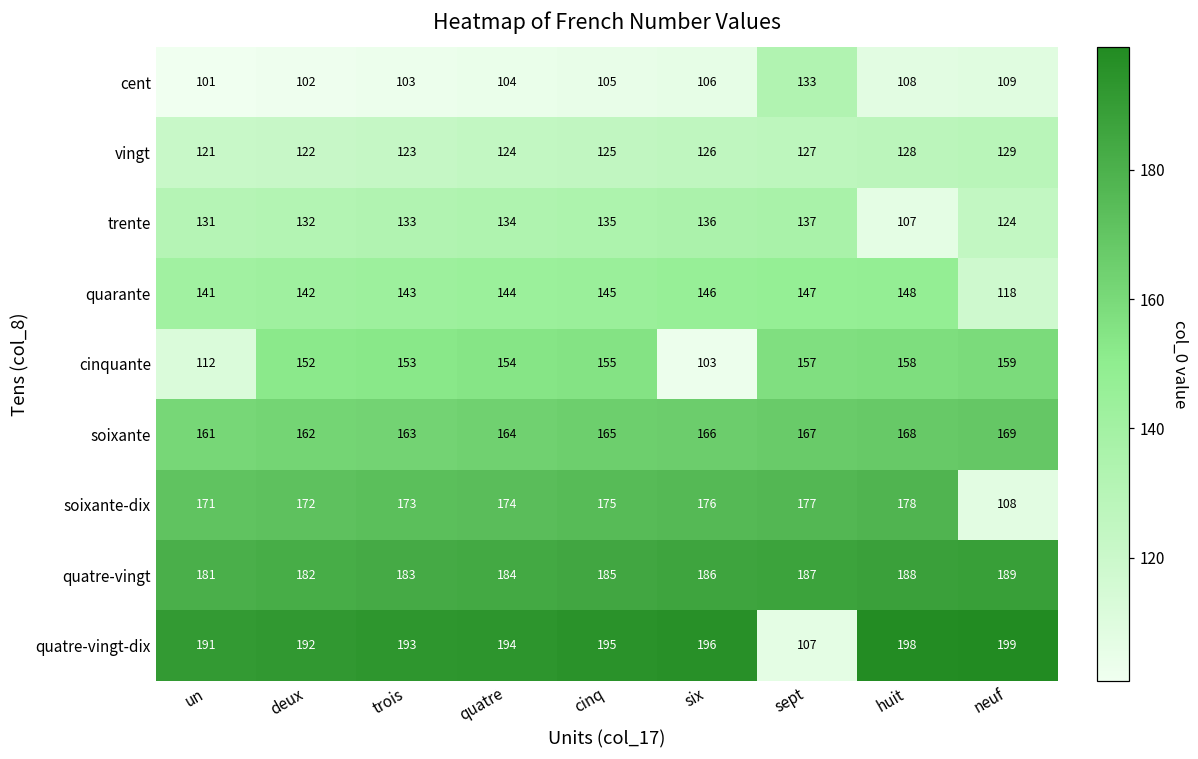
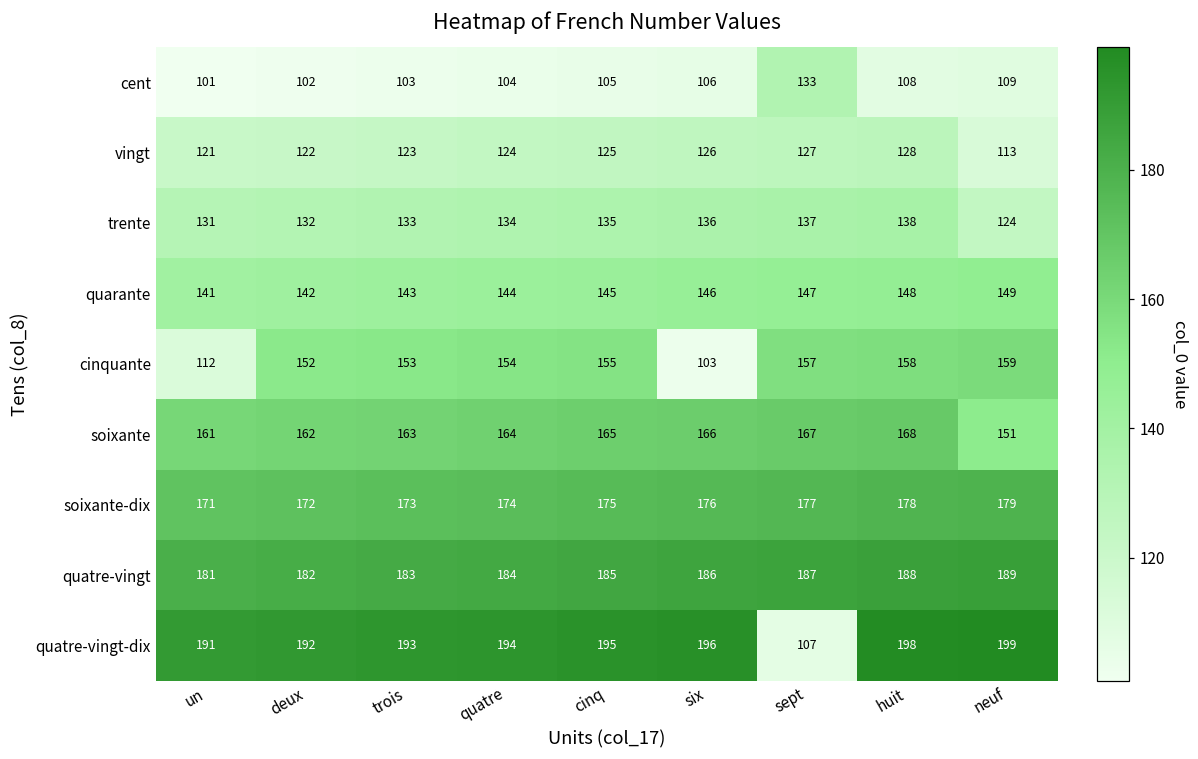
vingt, neuf: 129 -> 113
trente, huit: 107 -> 138
quarante, neuf: 118 -> 149
soixante, neuf: 169 -> 151
soixante-dix, neuf: 108 -> 179
